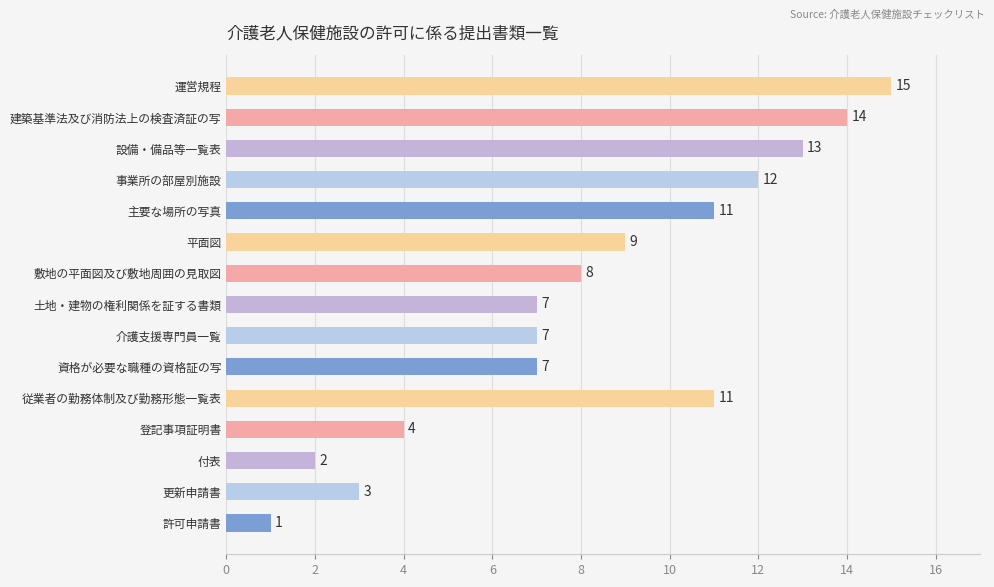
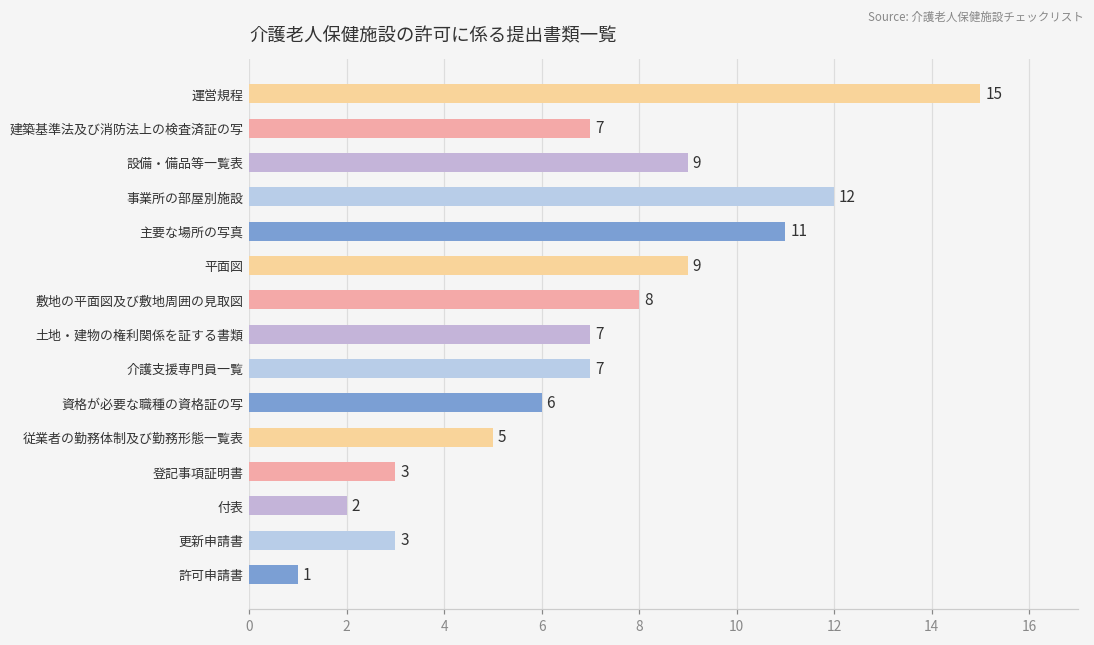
建築基準法及び消防法上の検査済証の写: 14 -> 7
設備・備品等一覧表: 13 -> 9
資格が必要な職種の資格証の写: 7 -> 6
従業者の勤務体制及び勤務形態一覧表: 11 -> 5
登記事項証明書: 4 -> 3
